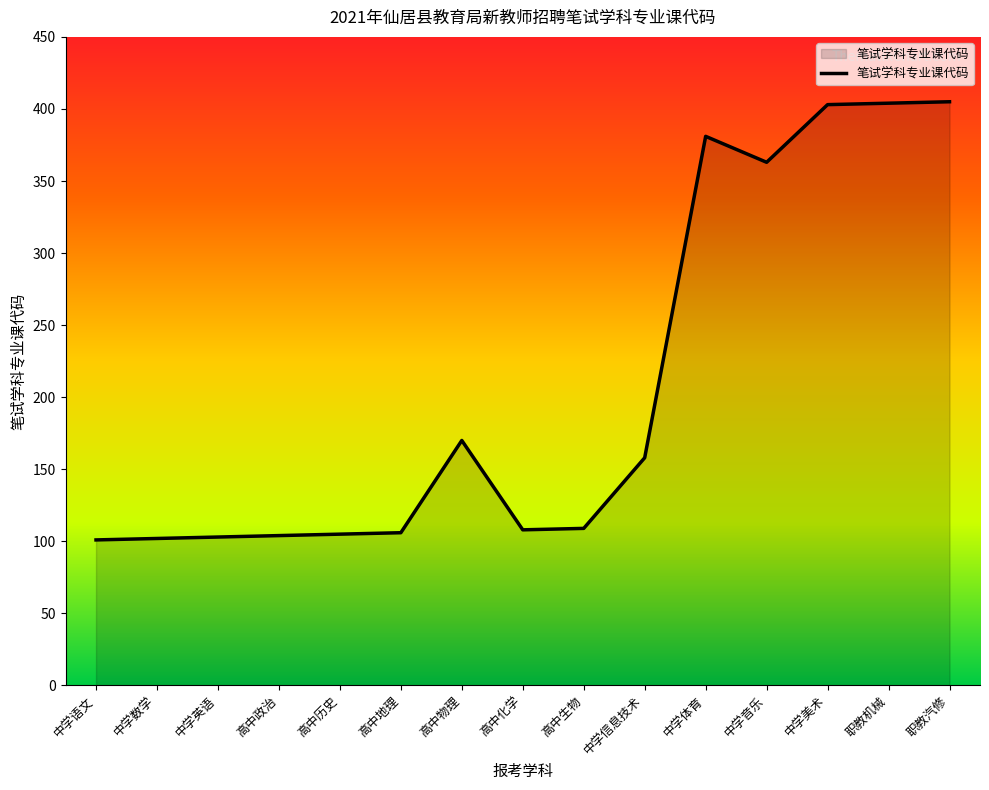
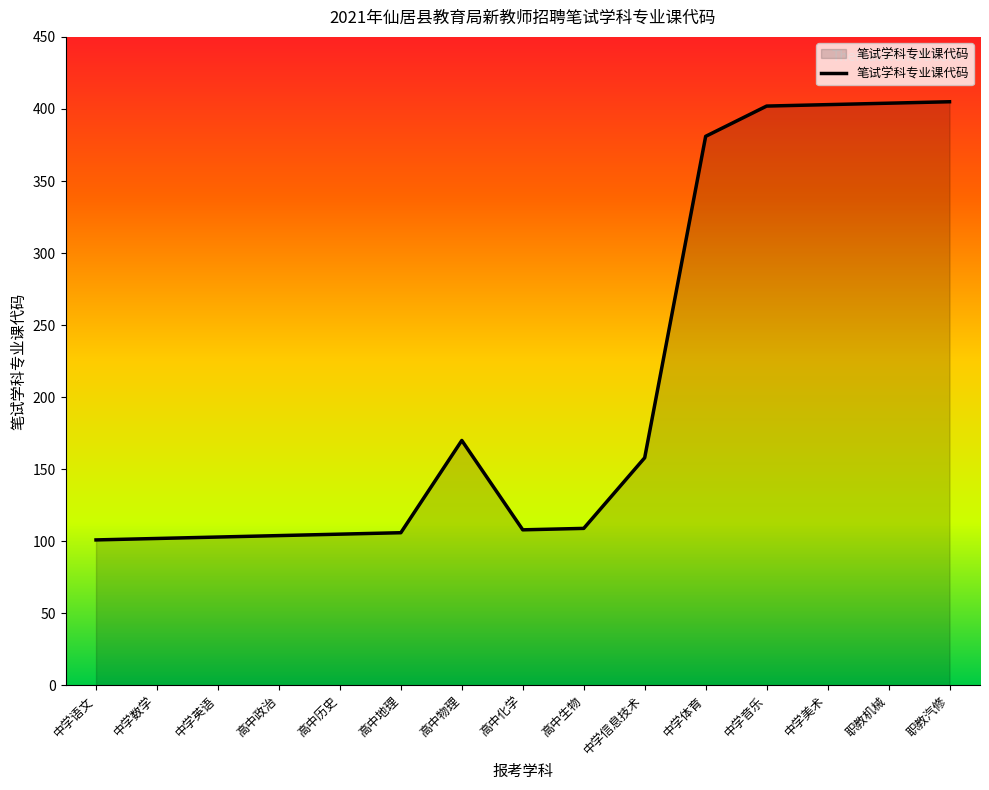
中学音乐: 363 -> 402
